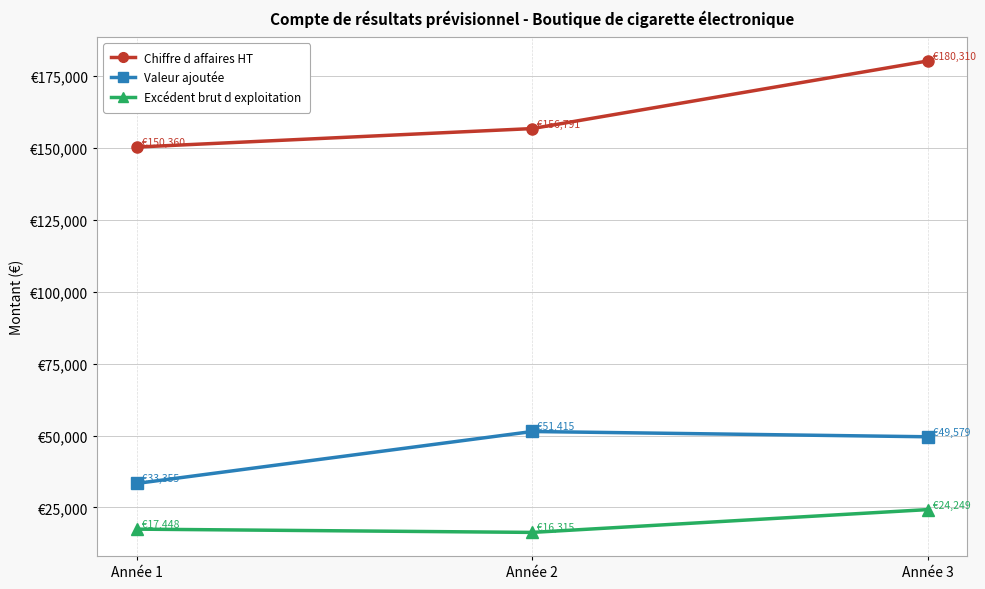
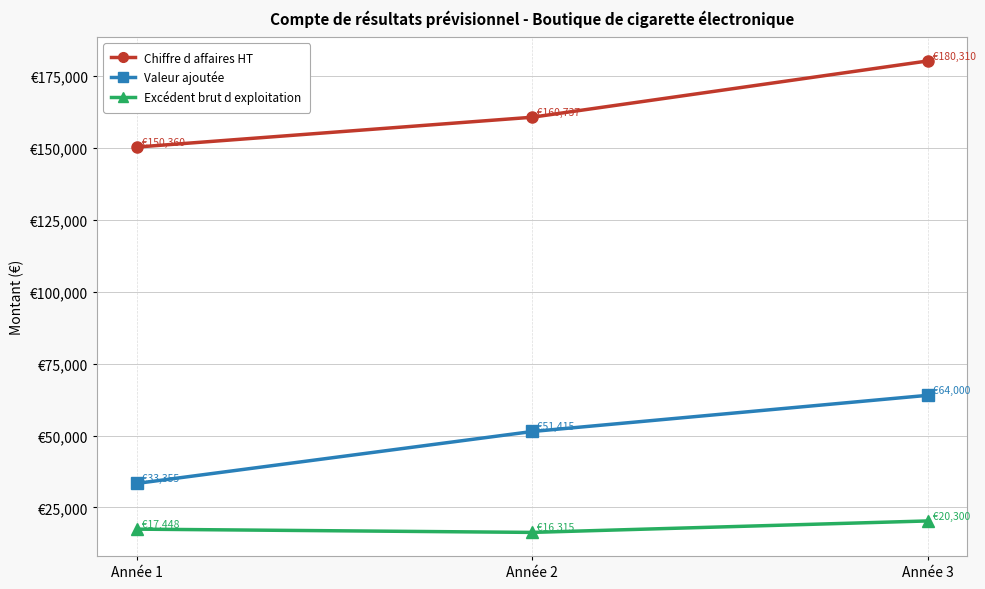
Chiffre d affaires HT, Année 2: €156,791 -> €160,737
Valeur ajoutée, Année 3: €49,579 -> €64,000
Excédent brut d exploitation, Année 3: €24,249 -> €20,300
